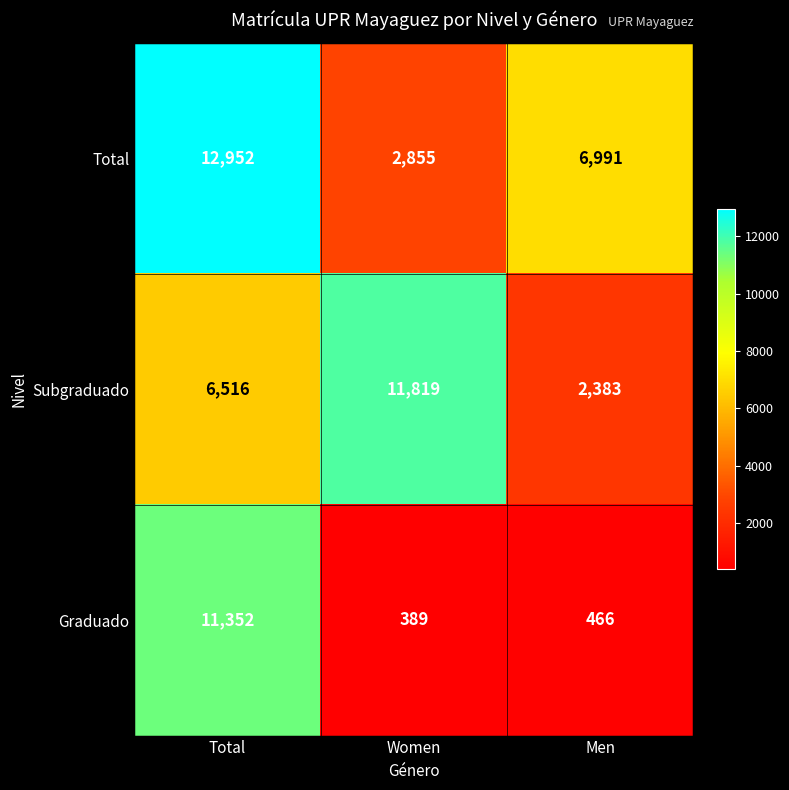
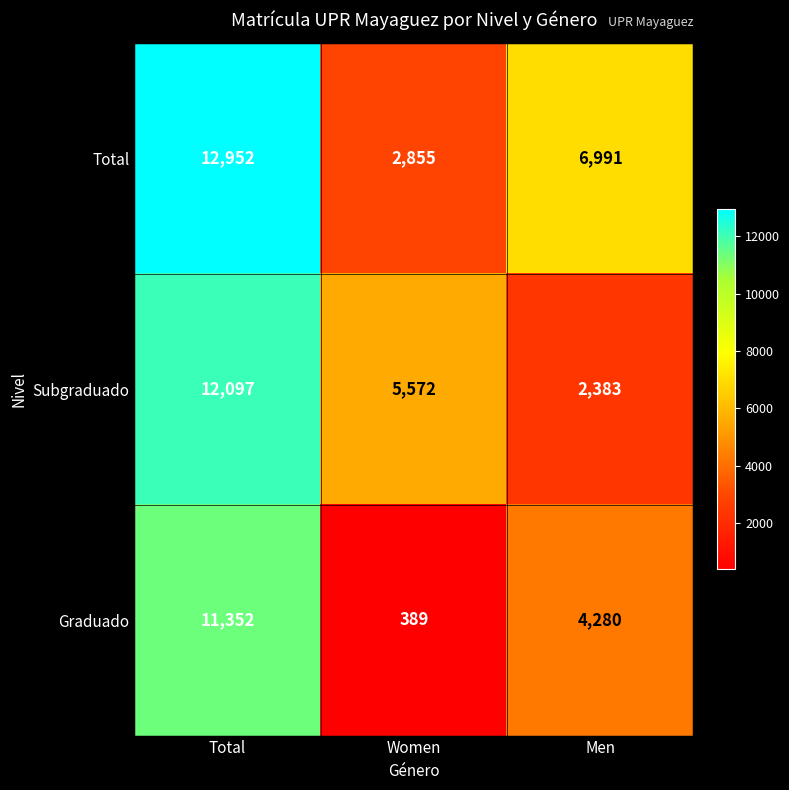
Subgraduado, Total: 6,516 -> 12,097
Subgraduado, Women: 11,819 -> 5,572
Graduado, Men: 466 -> 4,280
